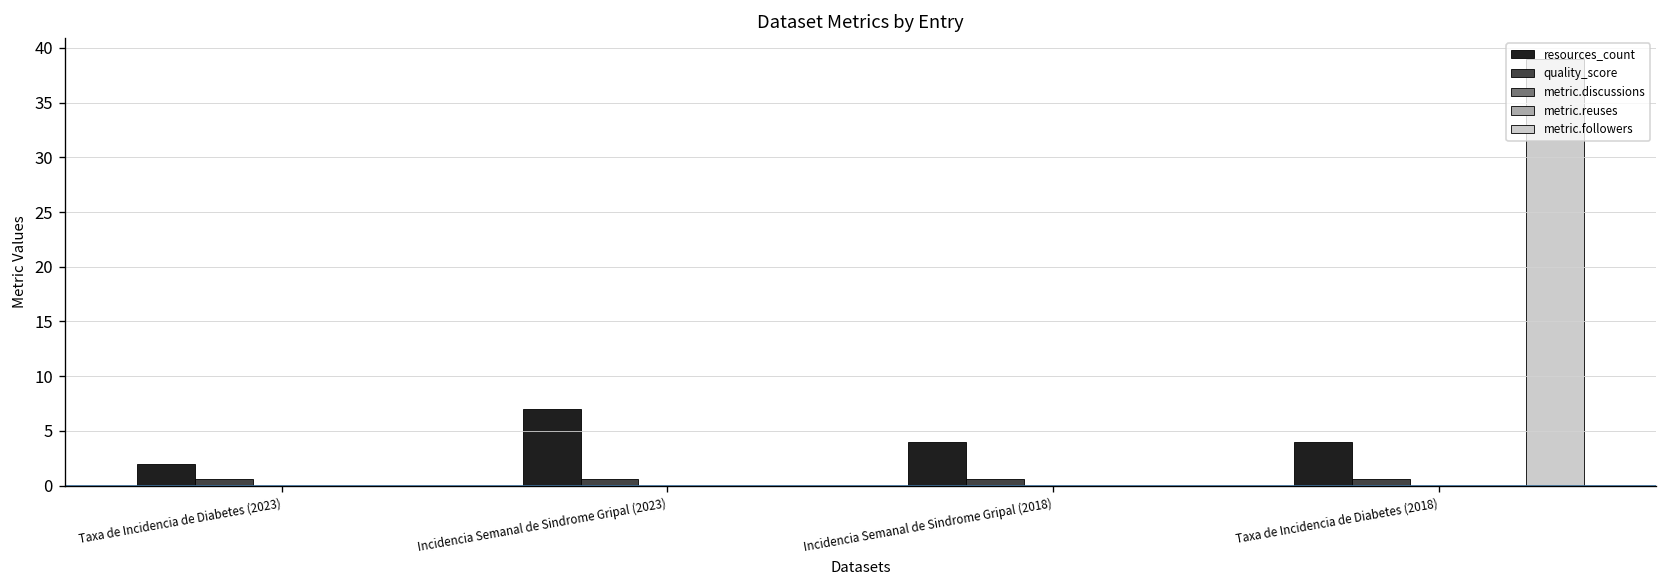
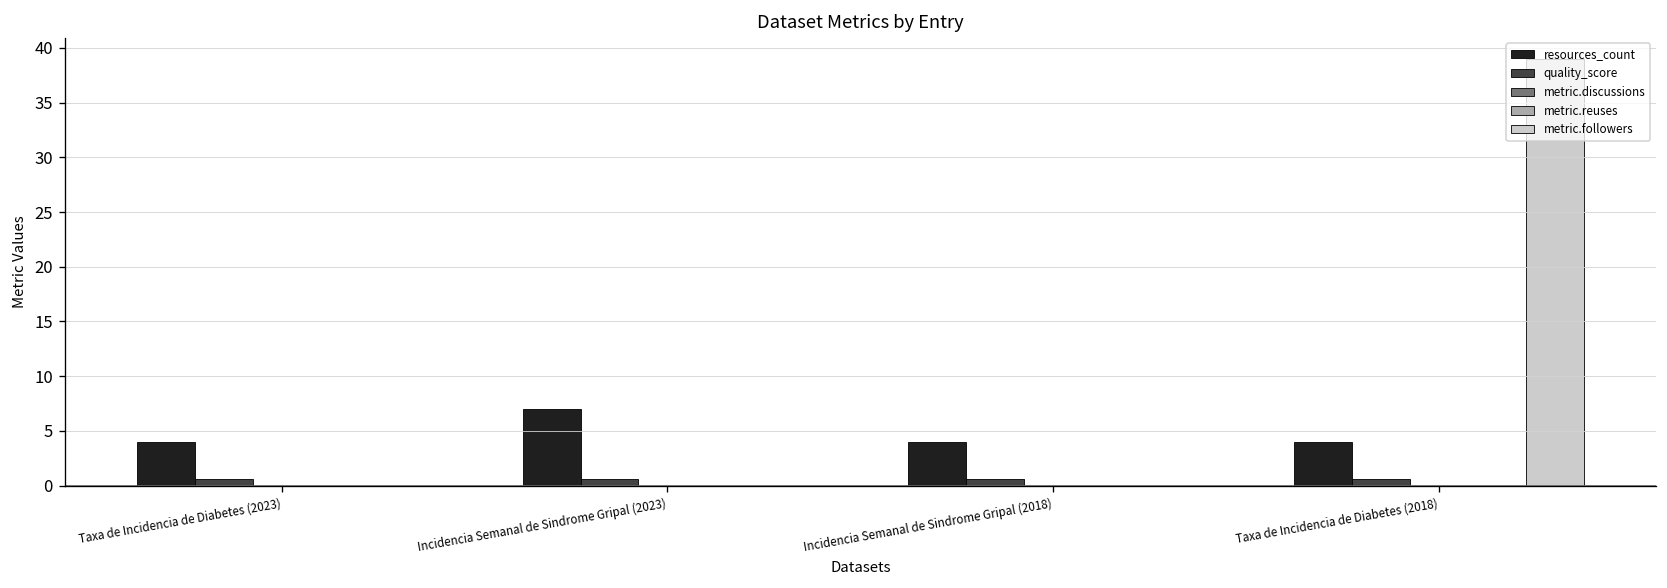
resources_count, Taxa de Incidencia de Diabetes (2023): 2 -> 4
